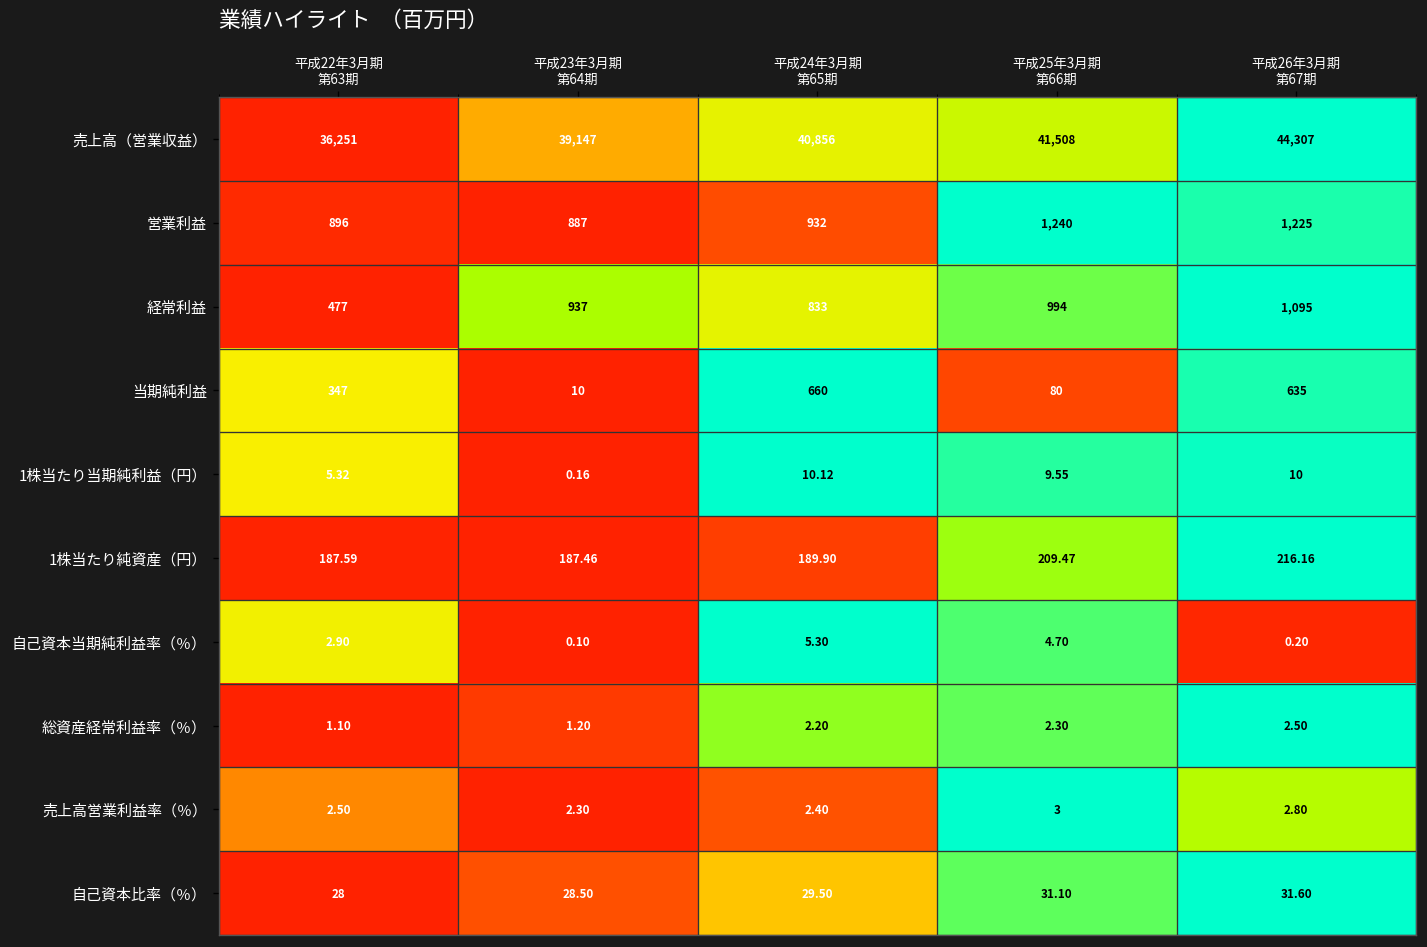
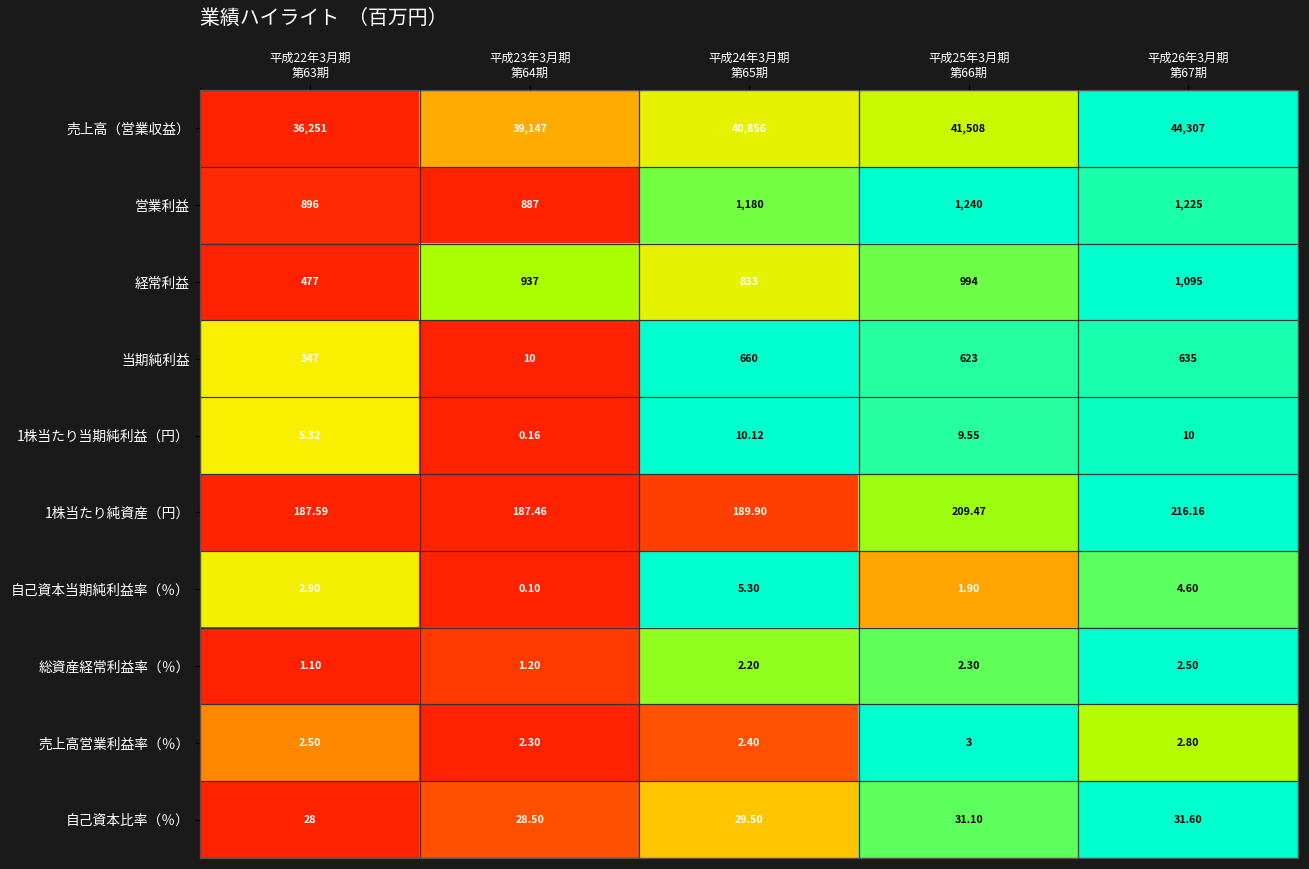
営業利益, 平成24年3月期 第65期: 932 -> 1,180
当期純利益, 平成25年3月期 第66期: 80 -> 623
自己資本当期純利益率（％）, 平成25年3月期 第66期: 4.70 -> 1.90
自己資本当期純利益率（％）, 平成26年3月期 第67期: 0.20 -> 4.60
